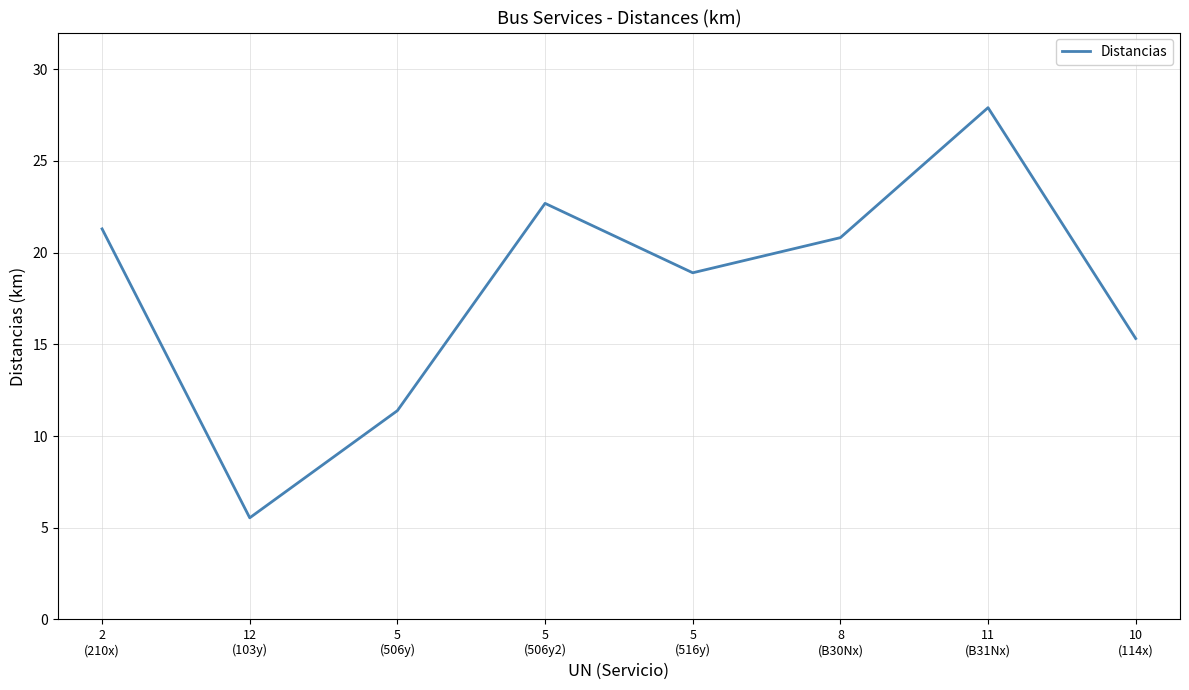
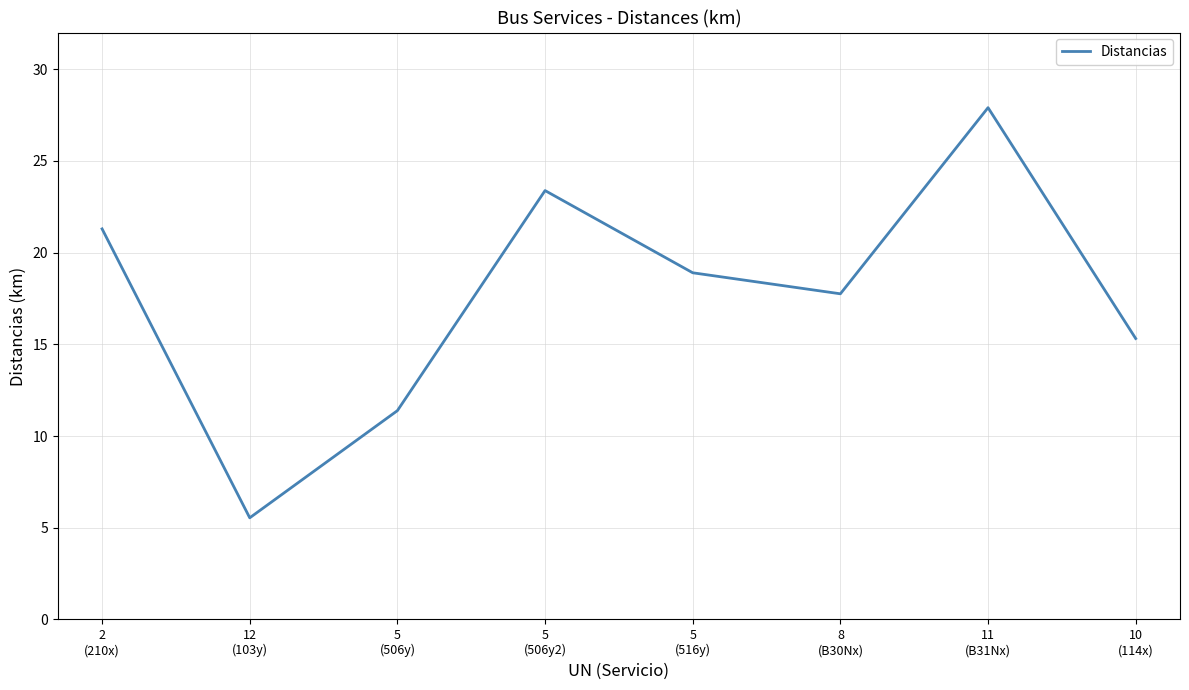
5 (506y2): 22.7 -> 23.4
8 (B30Nx): 20.8 -> 17.8
